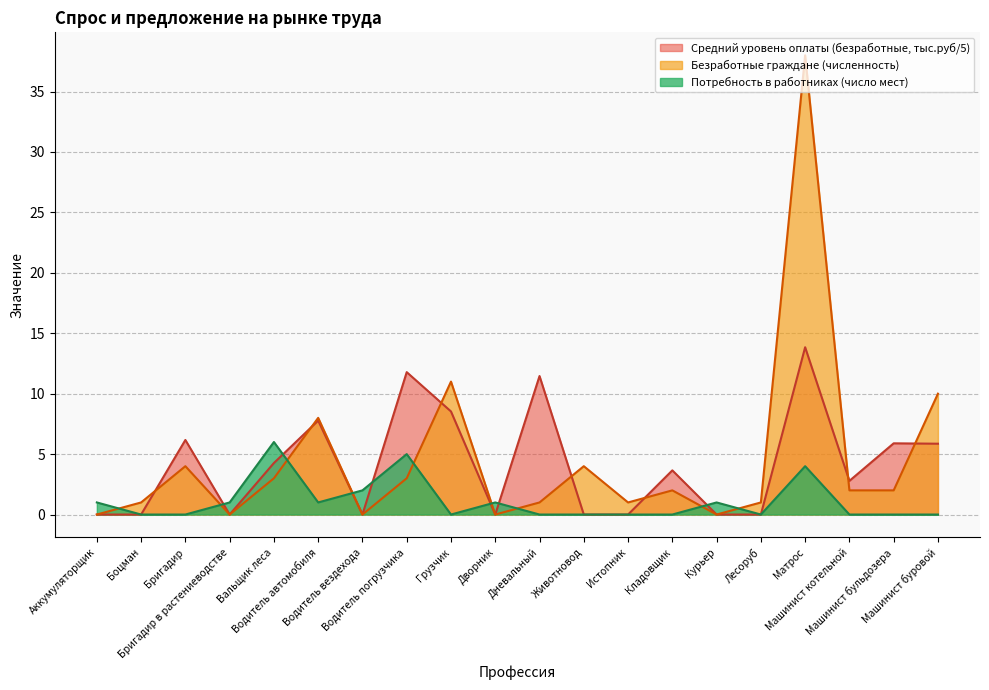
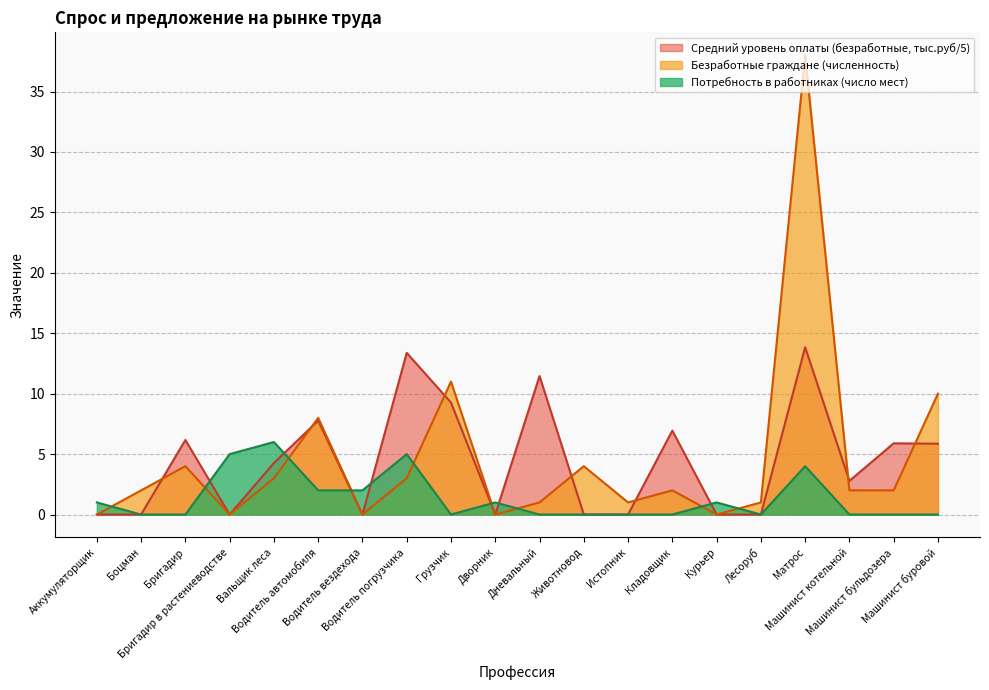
Безработные граждане (численность), Боцман: 1 -> 2
Потребность в работниках (число мест), Бригадир в растениеводстве: 1 -> 5
Потребность в работниках (число мест), Водитель автомобиля: 1 -> 2
Средний уровень оплаты (безработные, тыс.руб/5), Водитель погрузчика: 11.8 -> 13.4
Средний уровень оплаты (безработные, тыс.руб/5), Грузчик: 8.5 -> 9.3
Средний уровень оплаты (безработные, тыс.руб/5), Кладовщик: 3.7 -> 6.9
